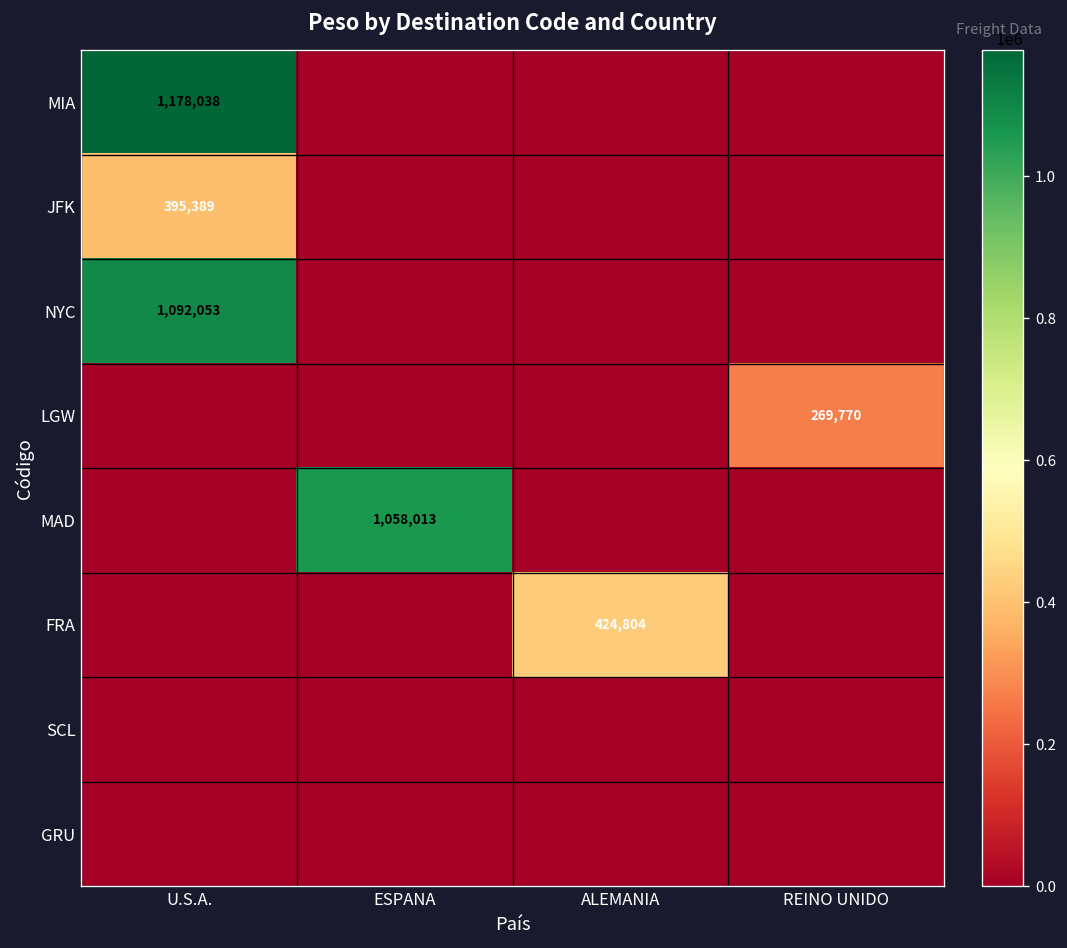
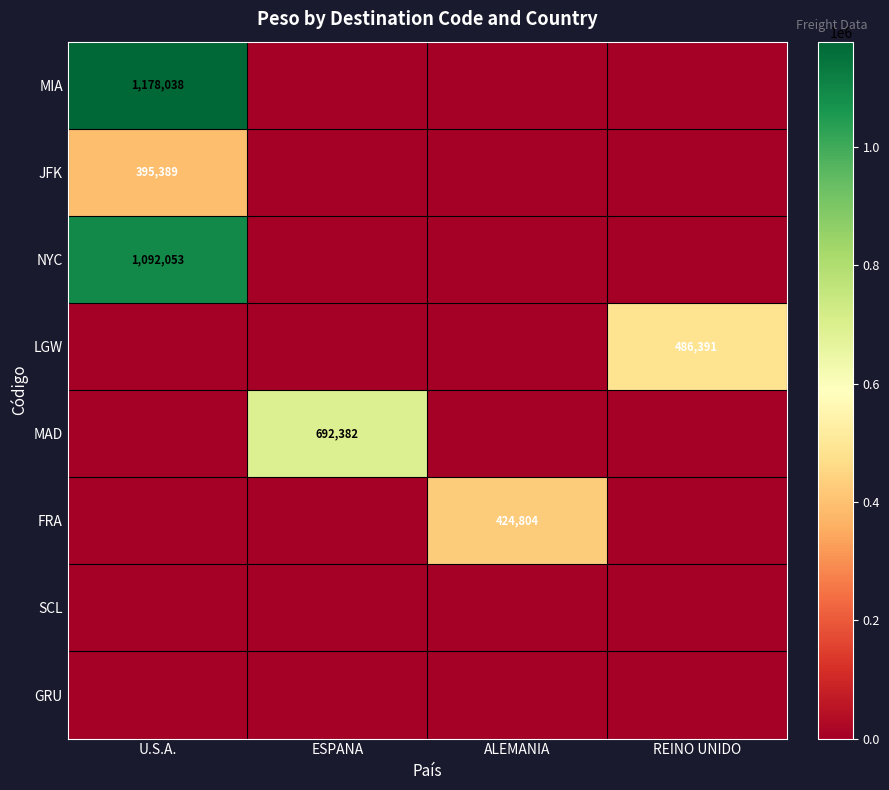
LGW, REINO UNIDO: 269,770 -> 486,391
MAD, ESPANA: 1,058,013 -> 692,382
